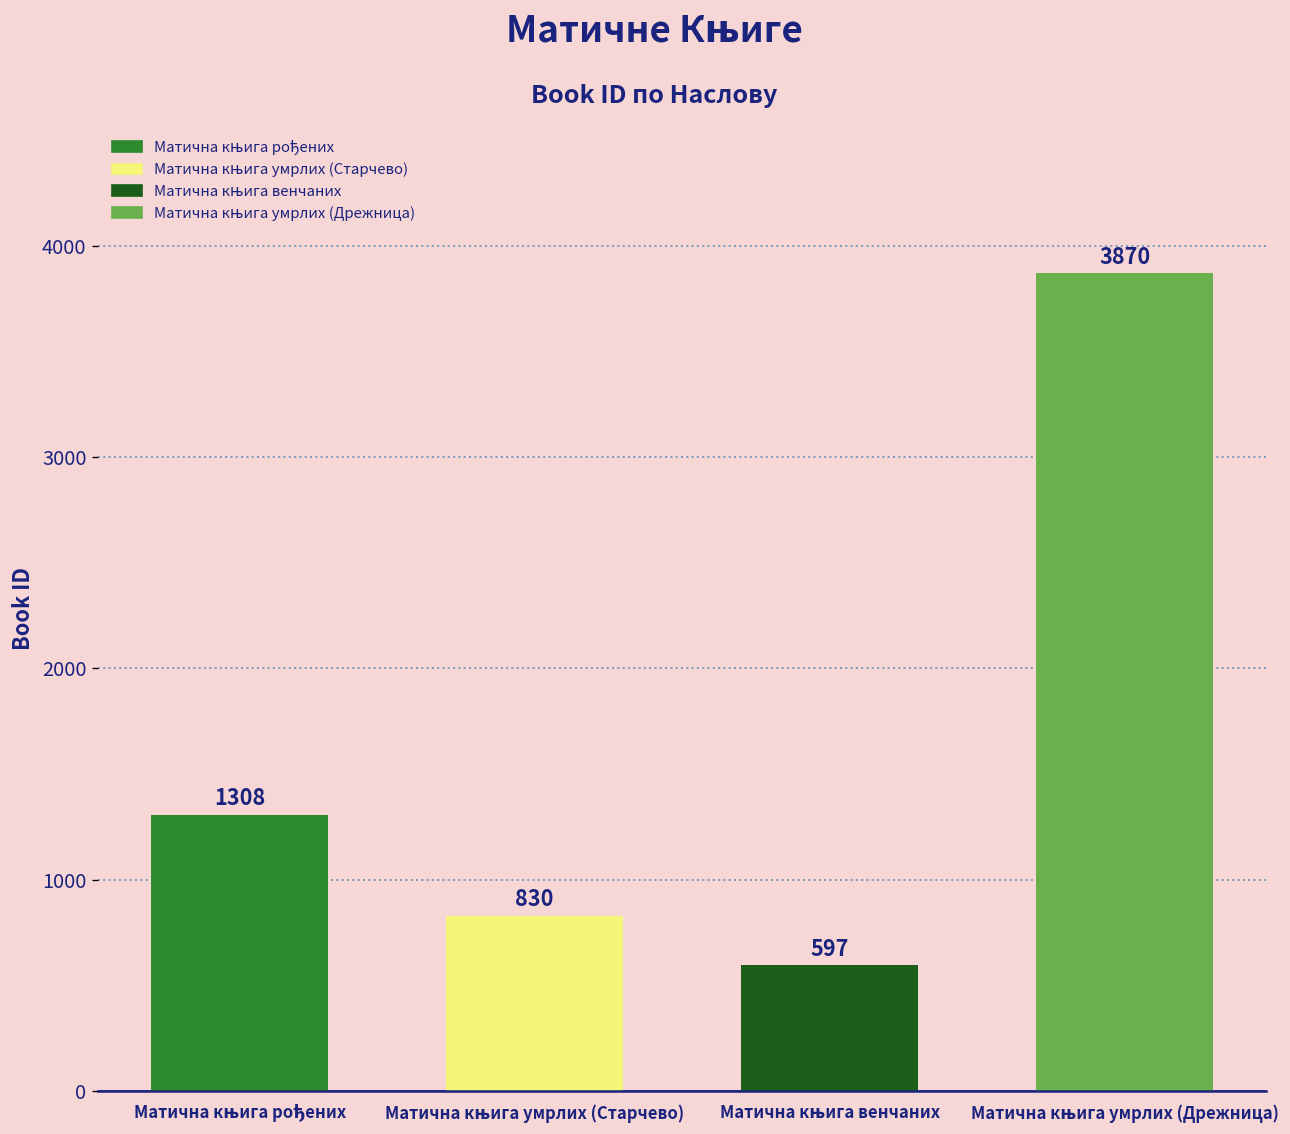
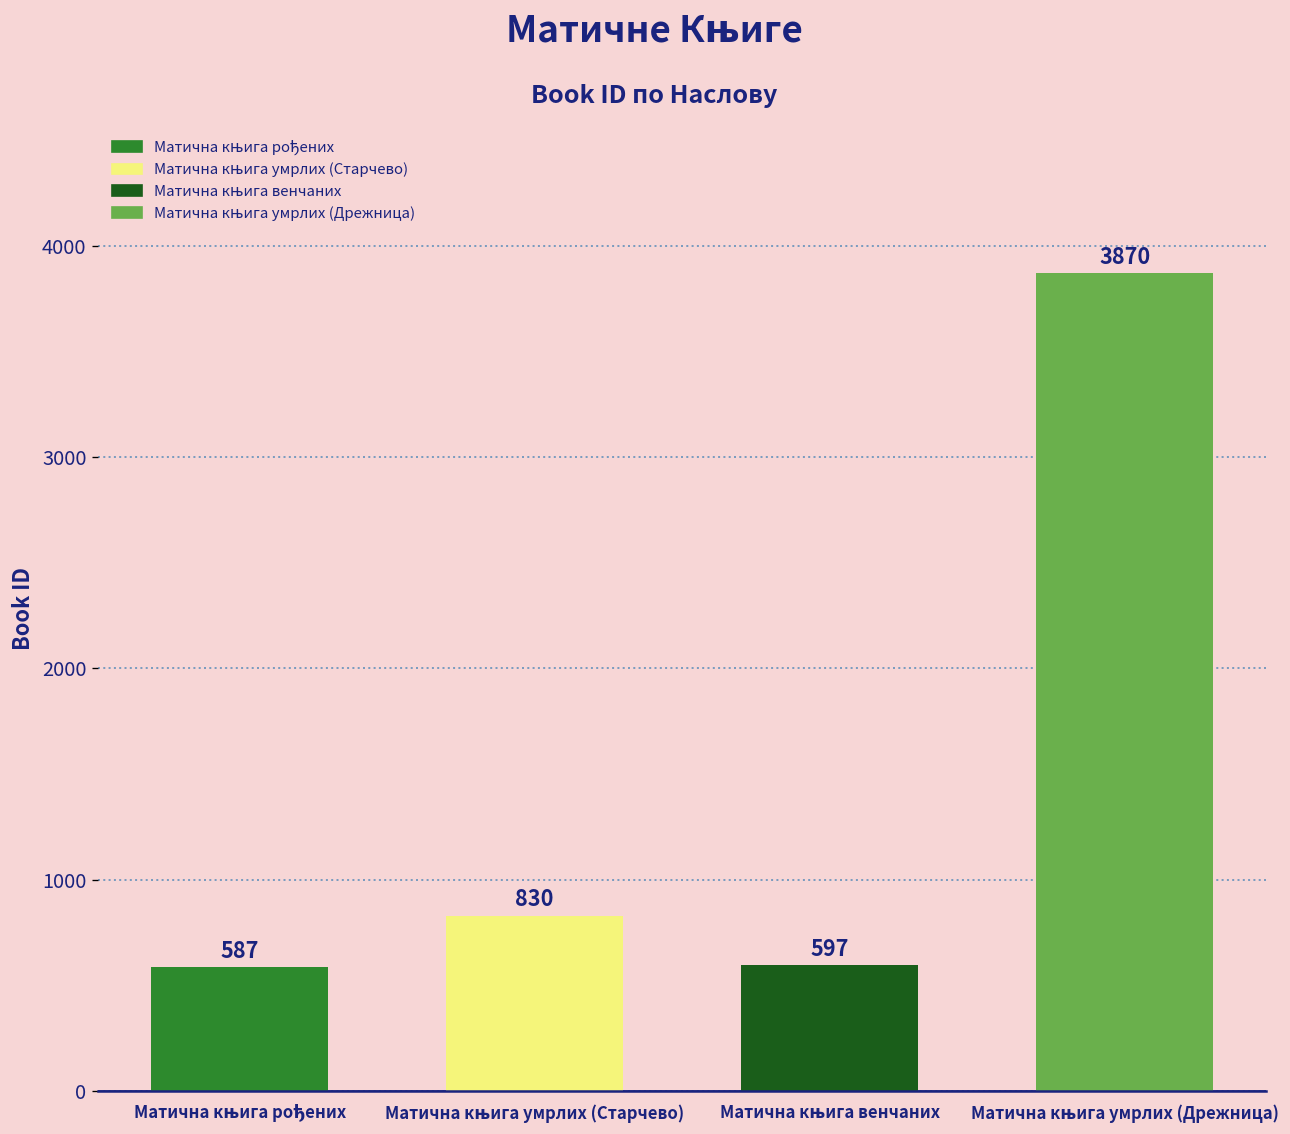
Матична књига рођених: 1308 -> 587
